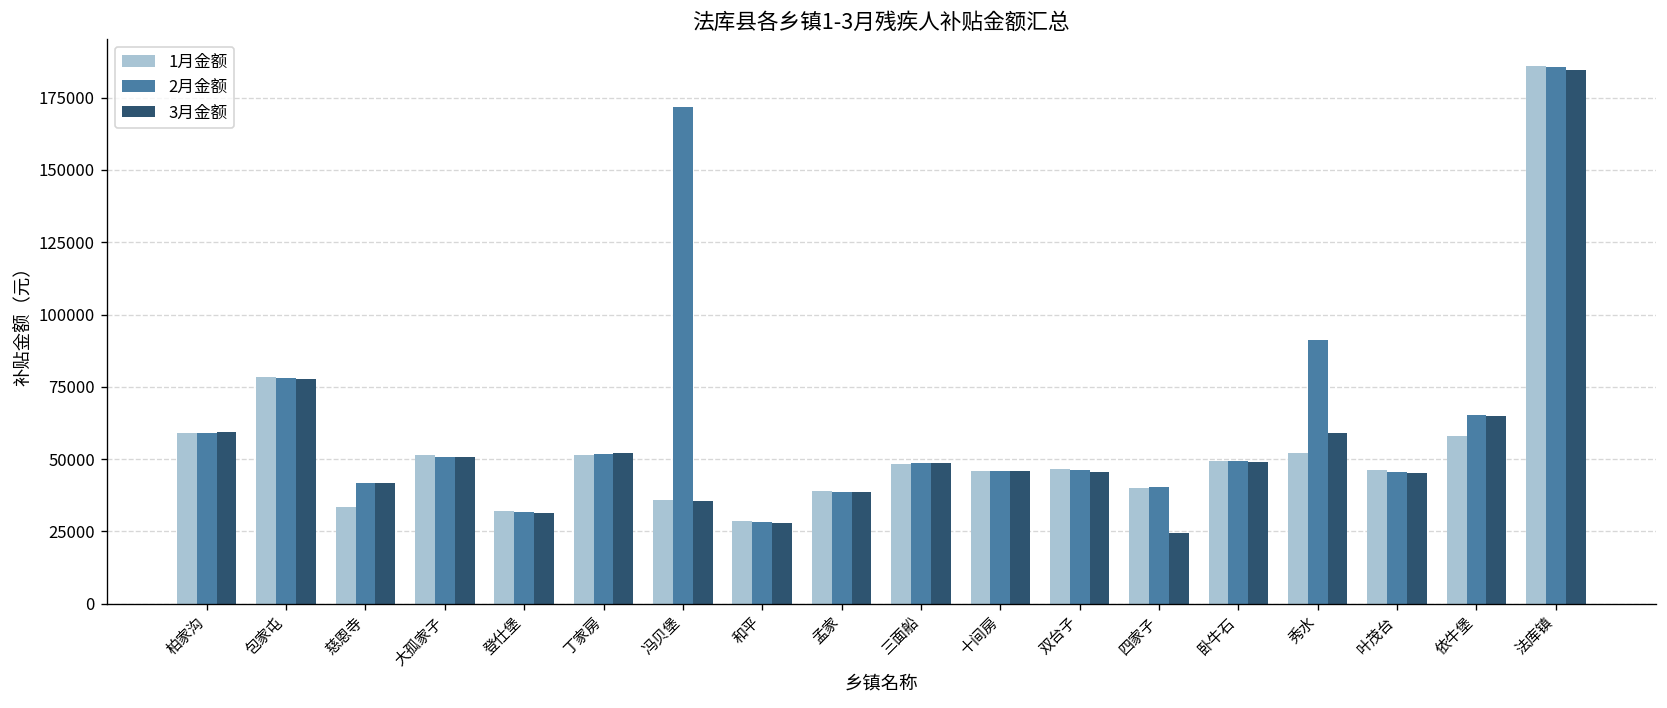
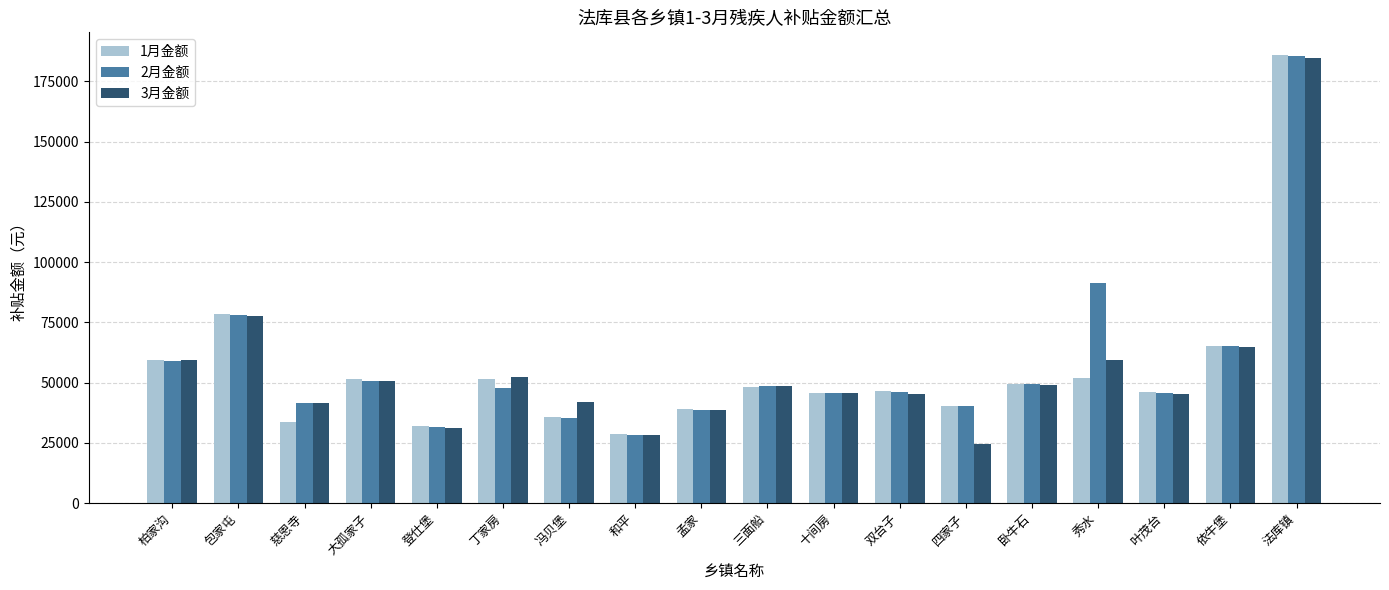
2月金额, 丁家房: 52000 -> 48000
2月金额, 冯贝堡: 172000 -> 35000
3月金额, 冯贝堡: 36000 -> 42000
1月金额, 依牛堡: 58000 -> 65000
